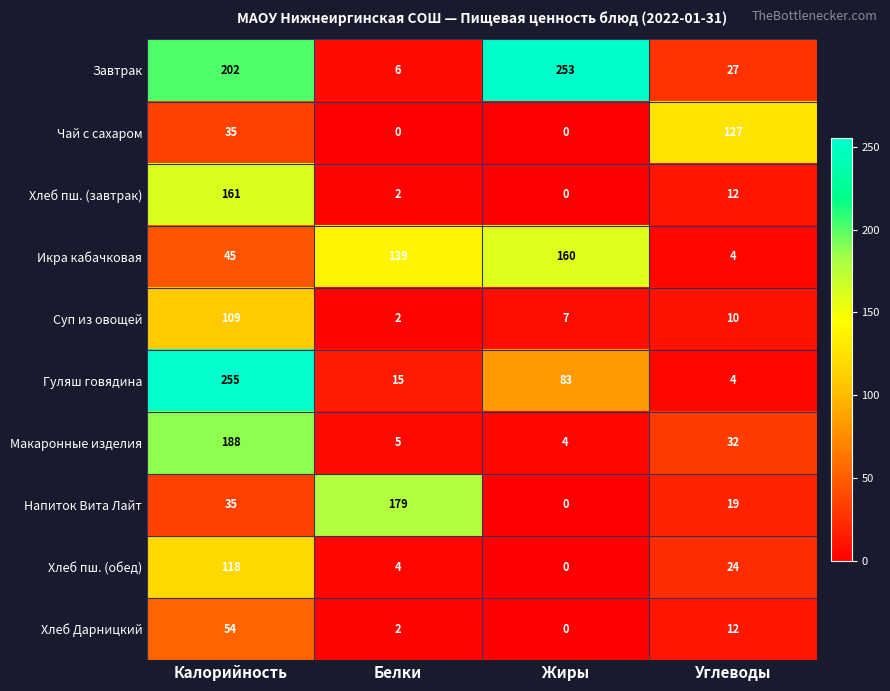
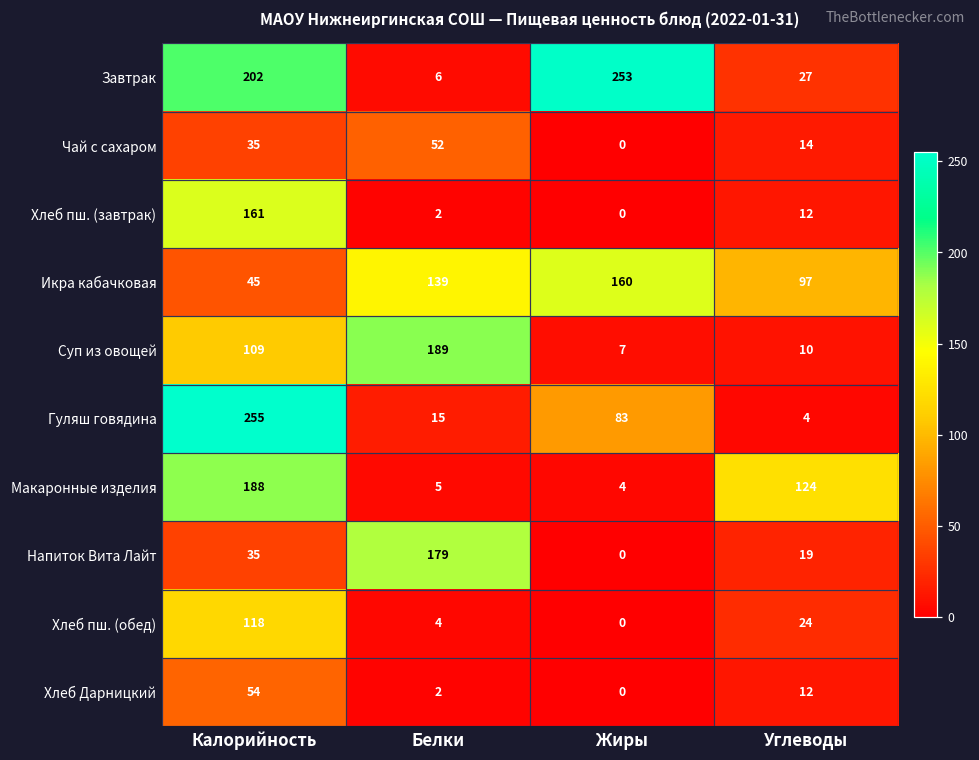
Чай с сахаром, Белки: 0 -> 52
Чай с сахаром, Углеводы: 127 -> 14
Икра кабачковая, Углеводы: 4 -> 97
Суп из овощей, Белки: 2 -> 189
Макаронные изделия, Углеводы: 32 -> 124
